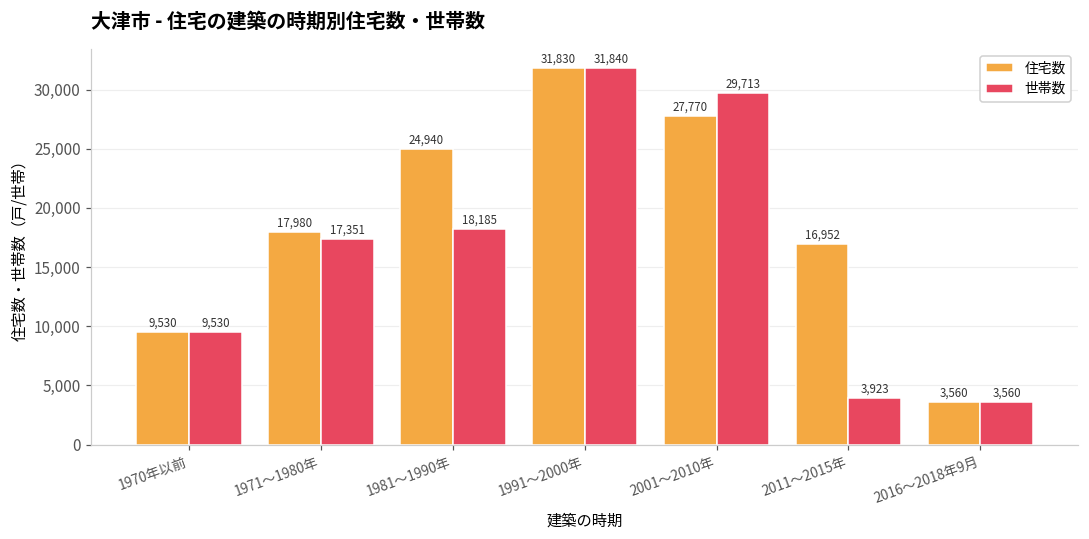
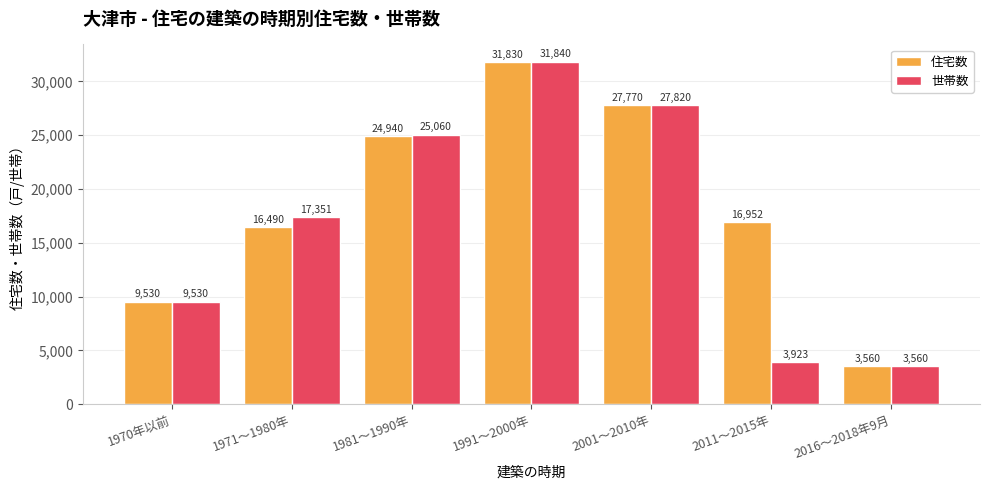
住宅数, 1971～1980年: 17,980 -> 16,490
世帯数, 1981～1990年: 18,185 -> 25,060
世帯数, 2001～2010年: 29,713 -> 27,820
